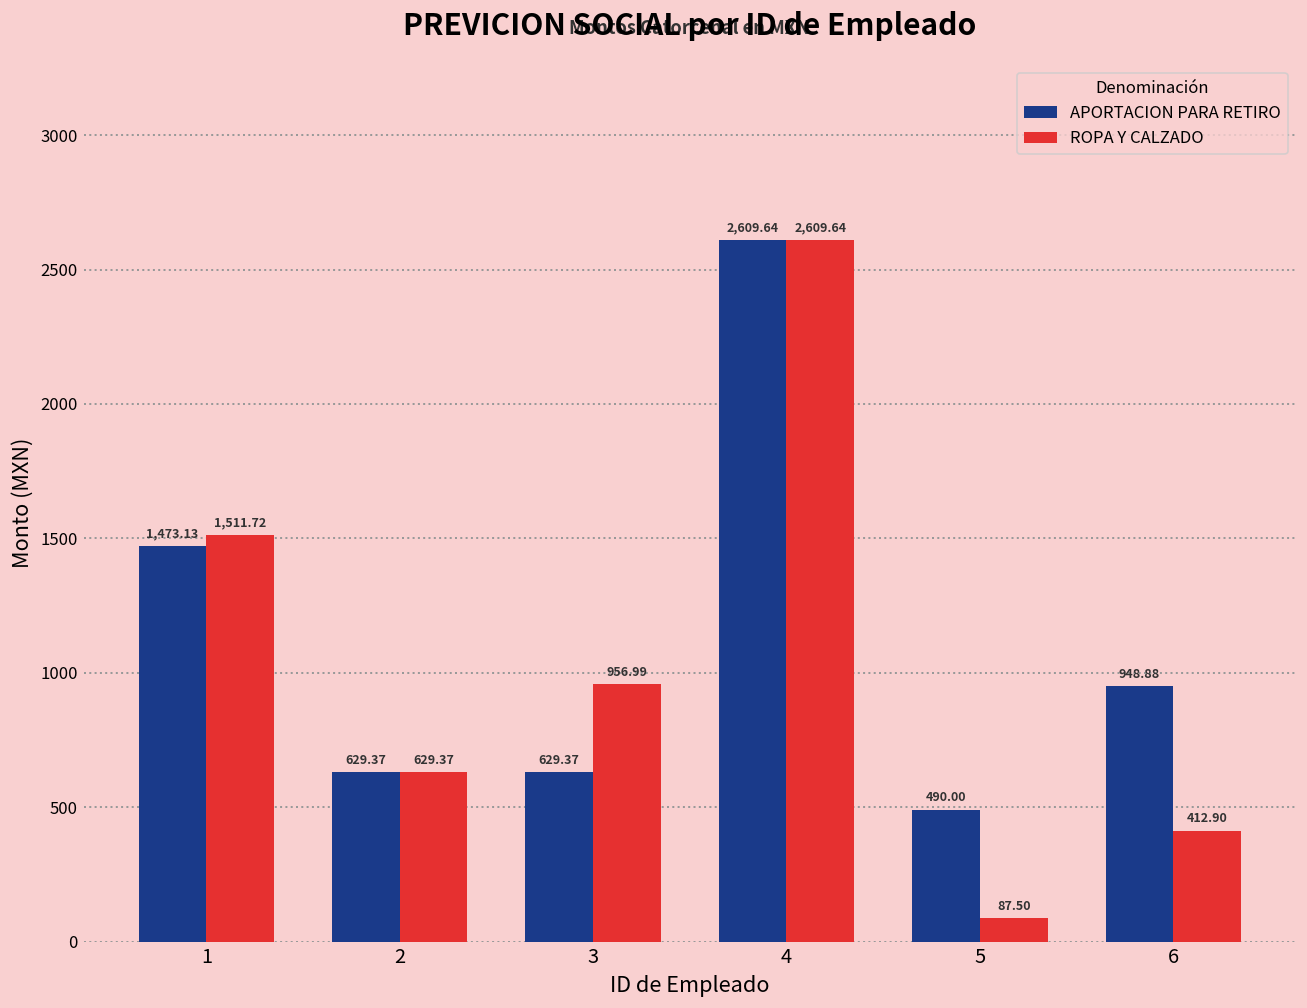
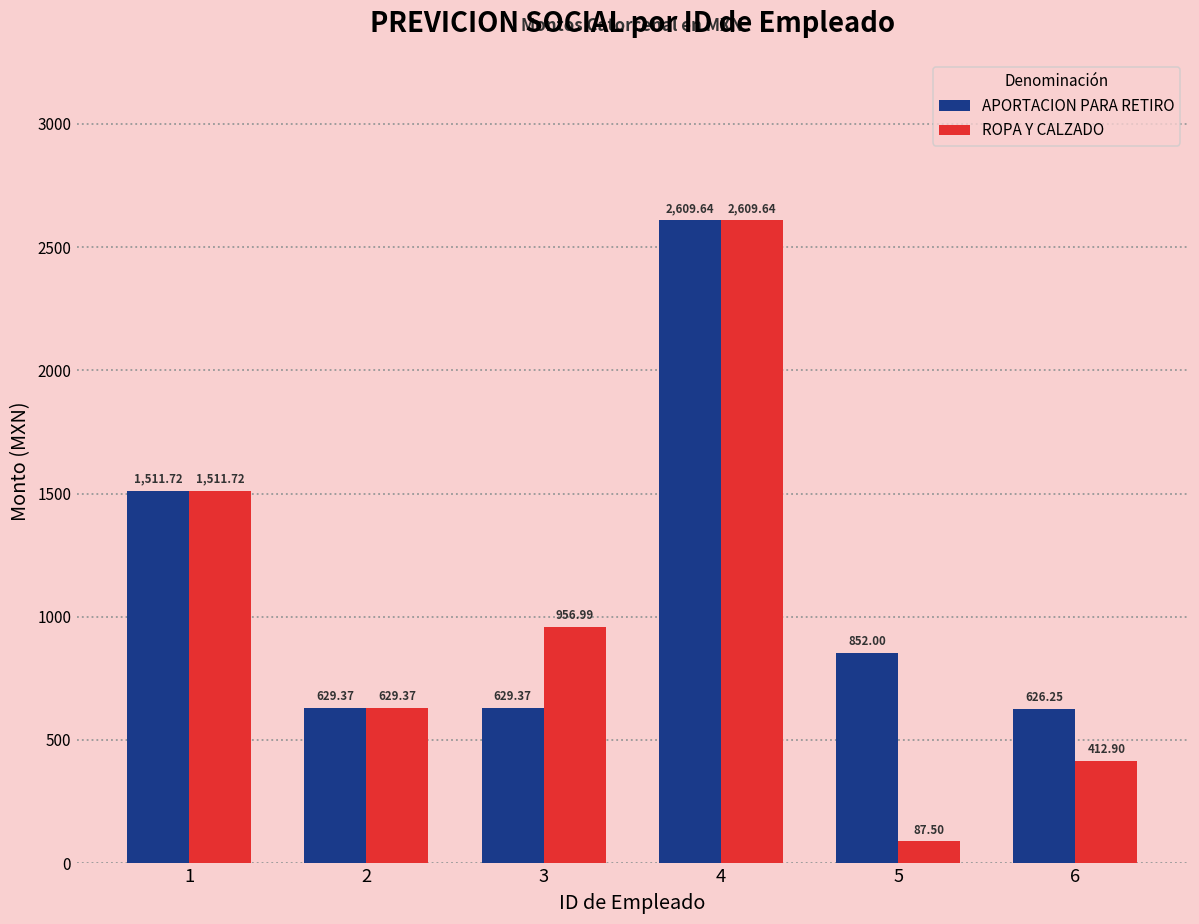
APORTACION PARA RETIRO, 1: 1,473.13 -> 1,511.72
APORTACION PARA RETIRO, 5: 490.00 -> 852.00
APORTACION PARA RETIRO, 6: 948.88 -> 626.25
